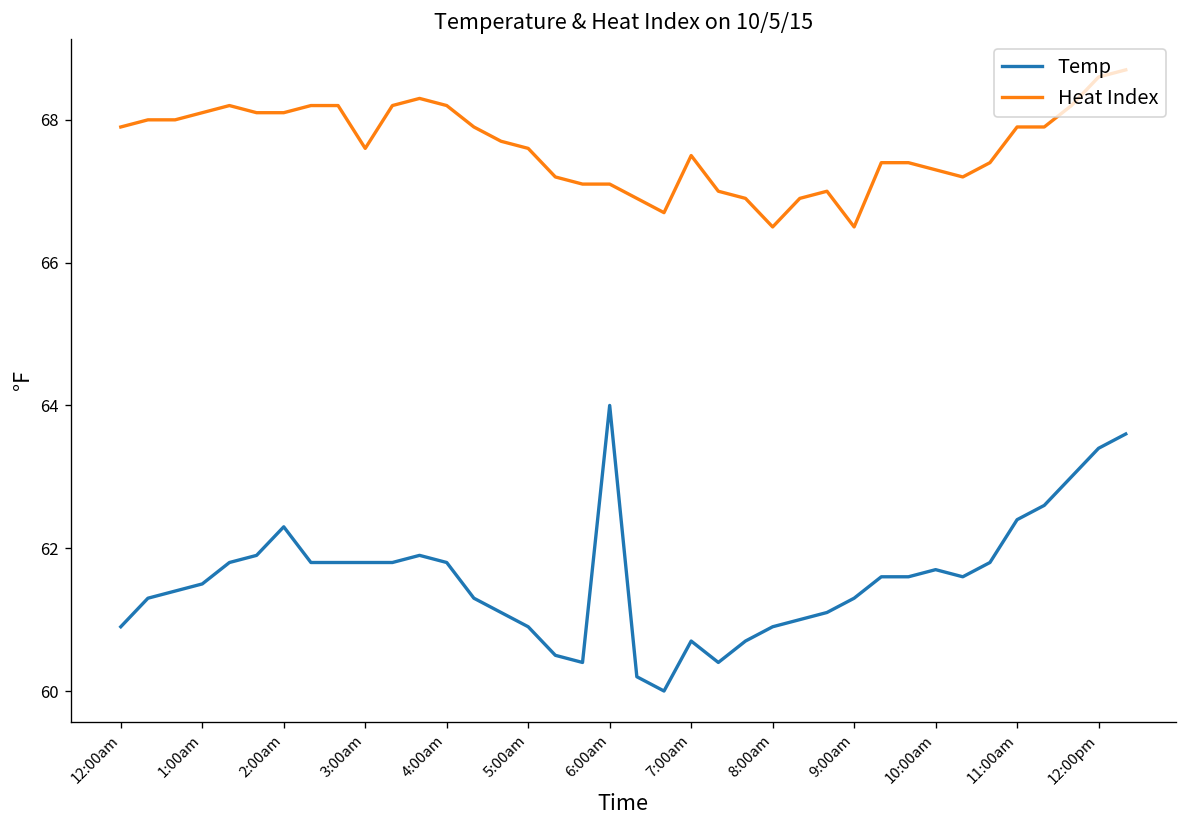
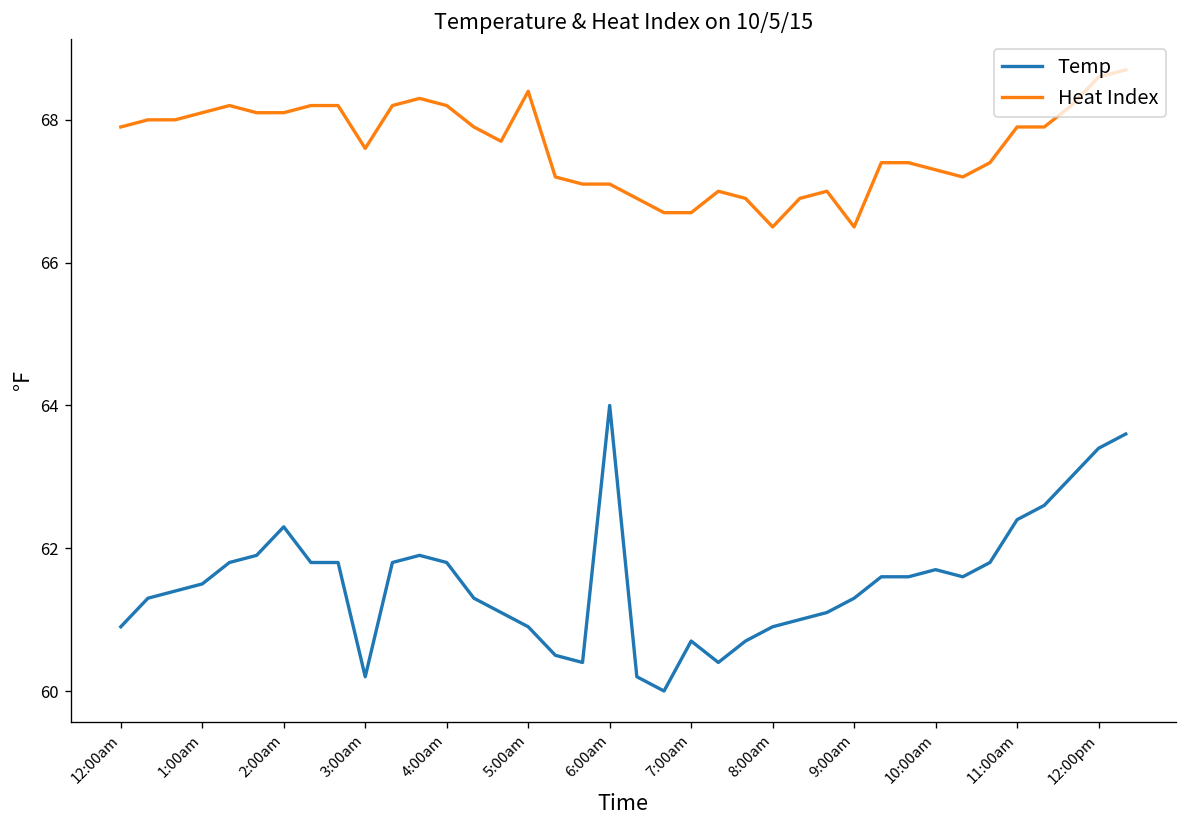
Temp, 3:00am: 61.8 -> 60.2
Heat Index, 5:00am: 67.6 -> 68.4
Heat Index, 7:00am: 67.5 -> 66.7
